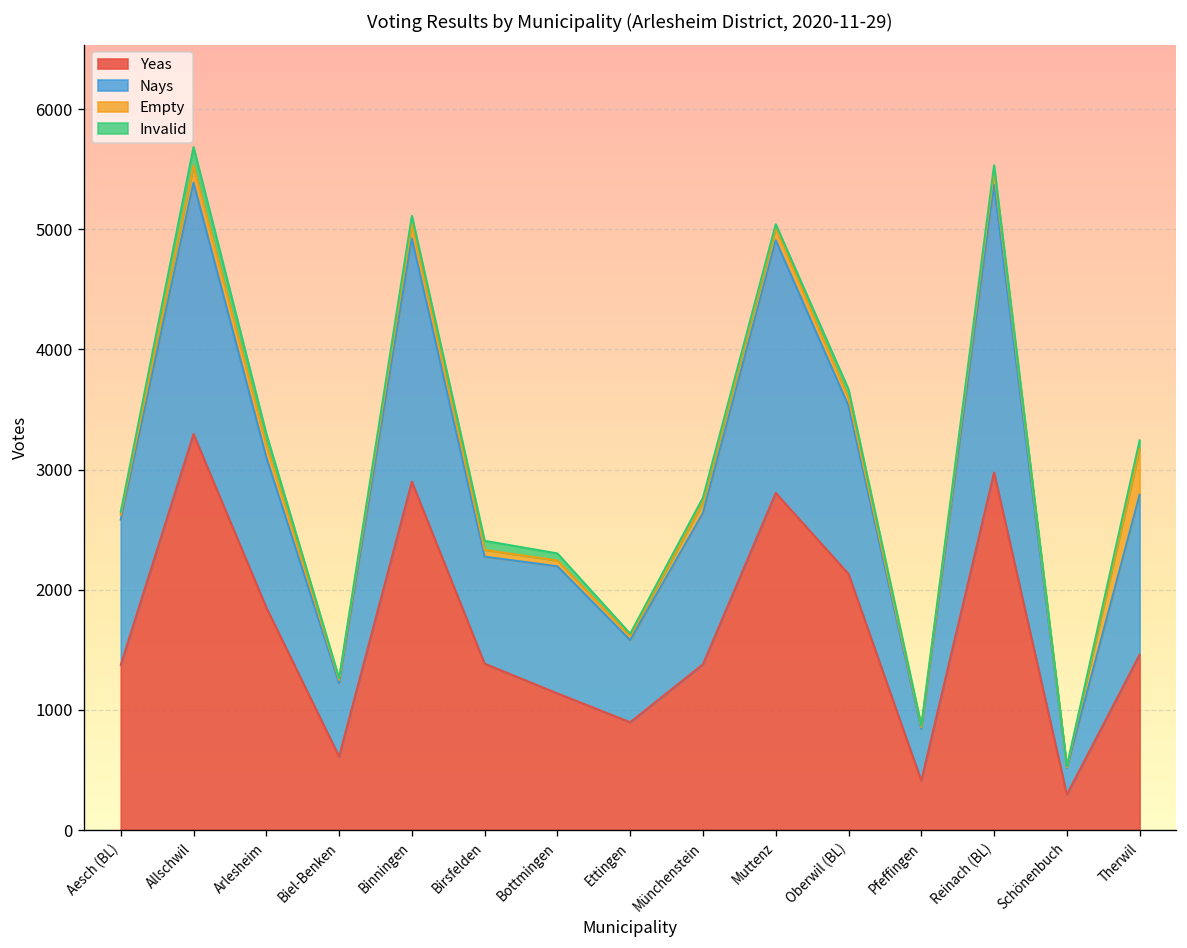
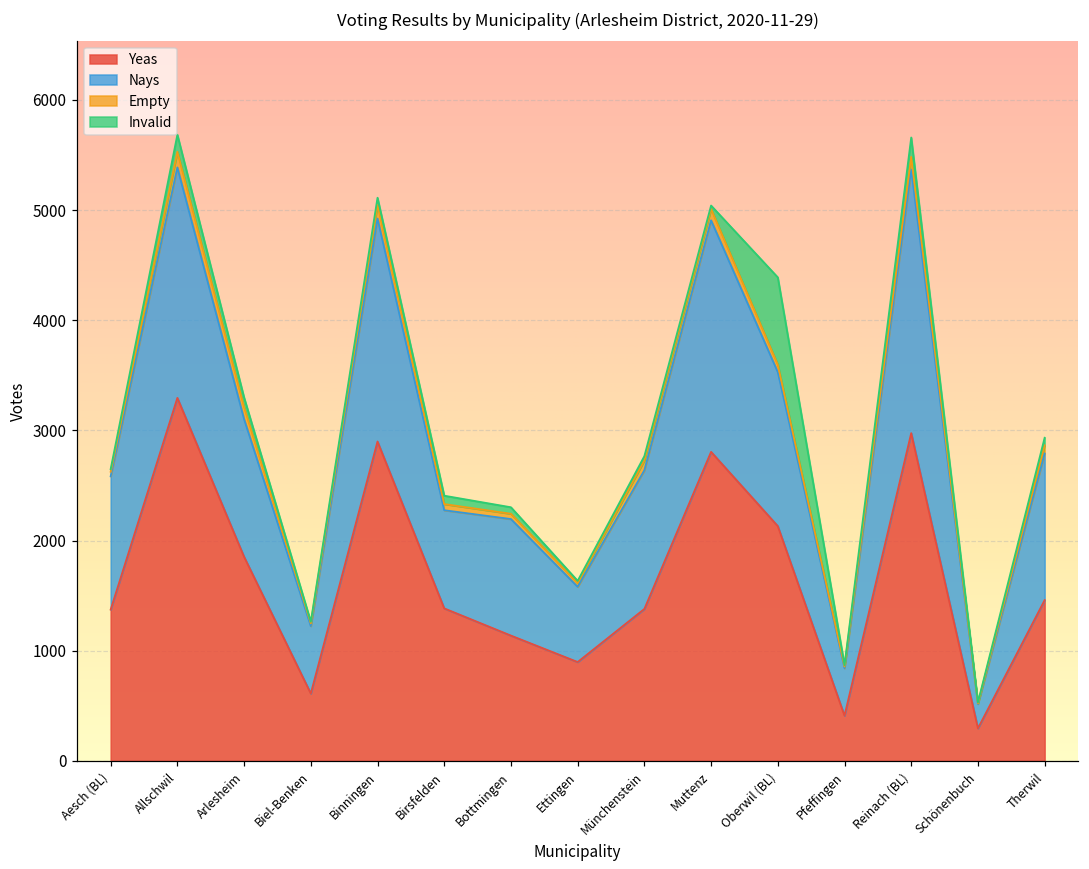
Invalid, Oberwil (BL): 70 -> 790
Invalid, Reinach (BL): 50 -> 180
Empty, Therwil: 380 -> 70
